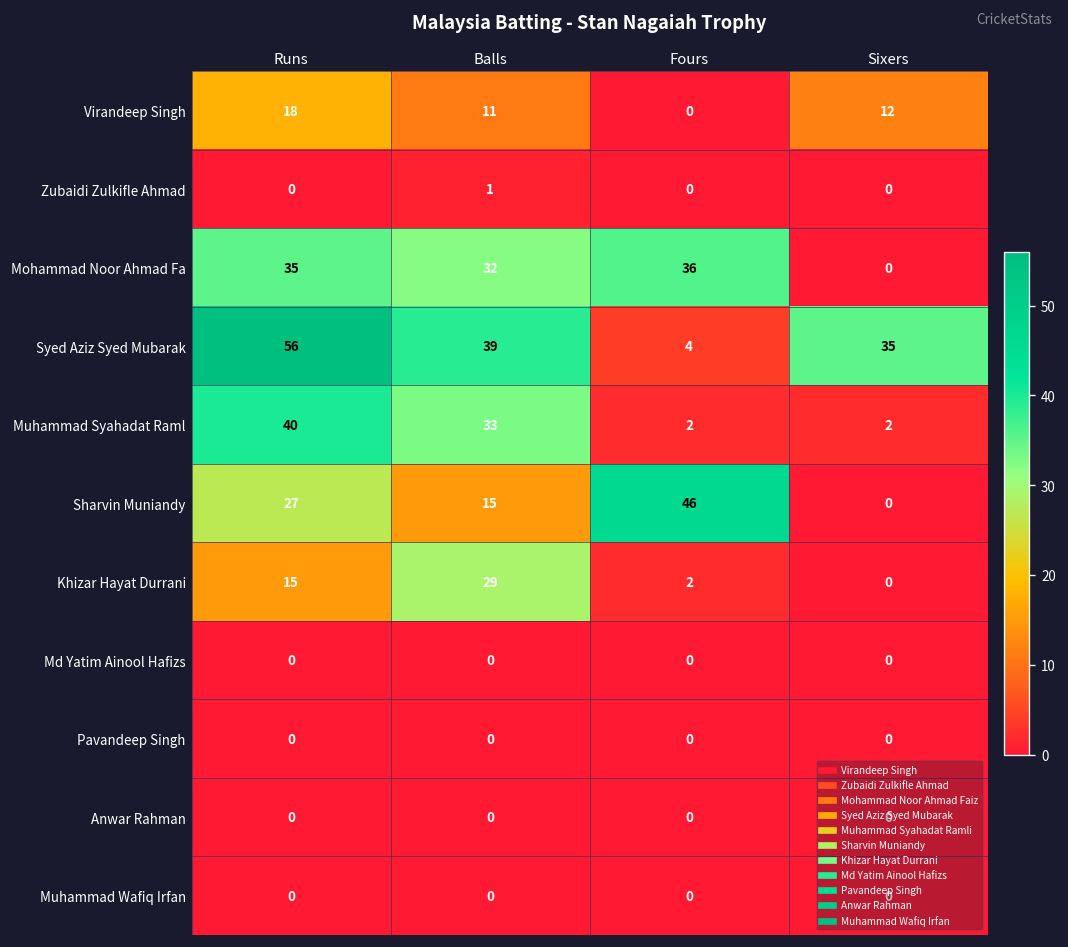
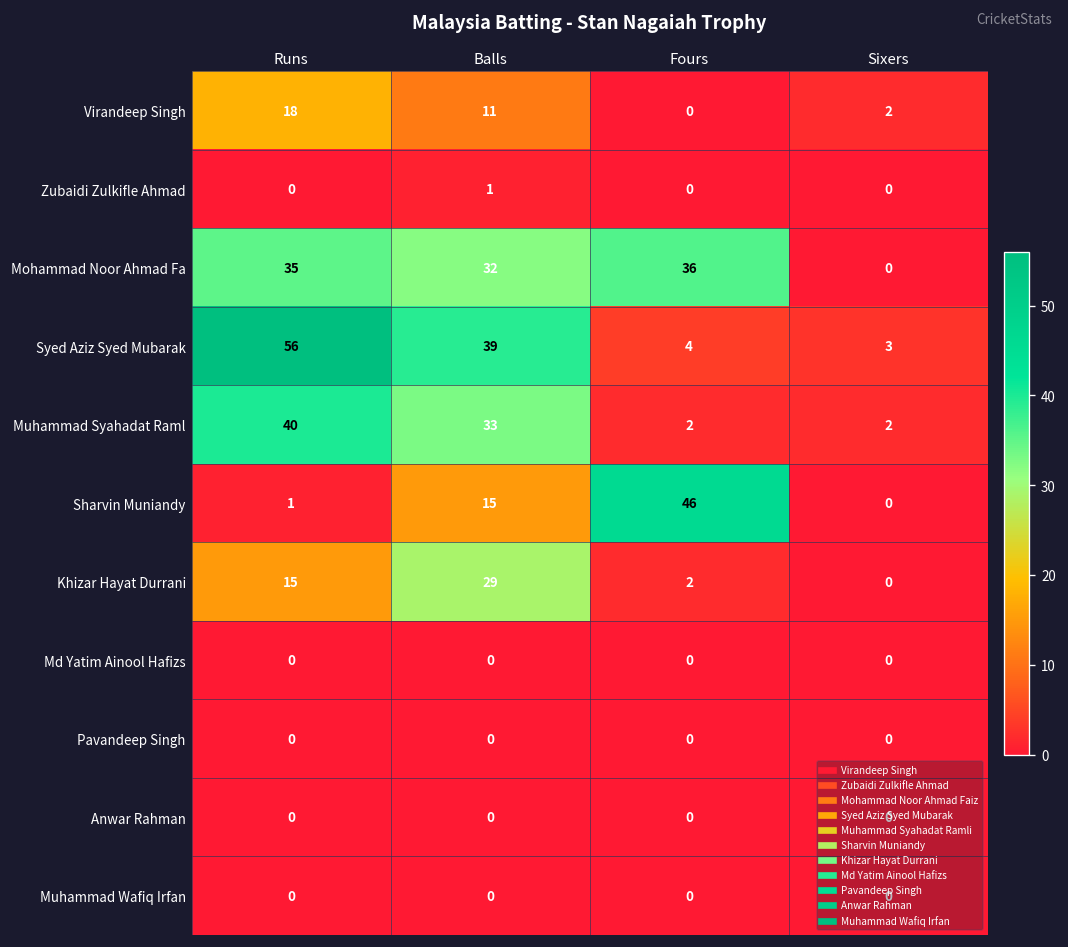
Virandeep Singh, Sixers: 12 -> 2
Syed Aziz Syed Mubarak, Sixers: 35 -> 3
Sharvin Muniandy, Runs: 27 -> 1
